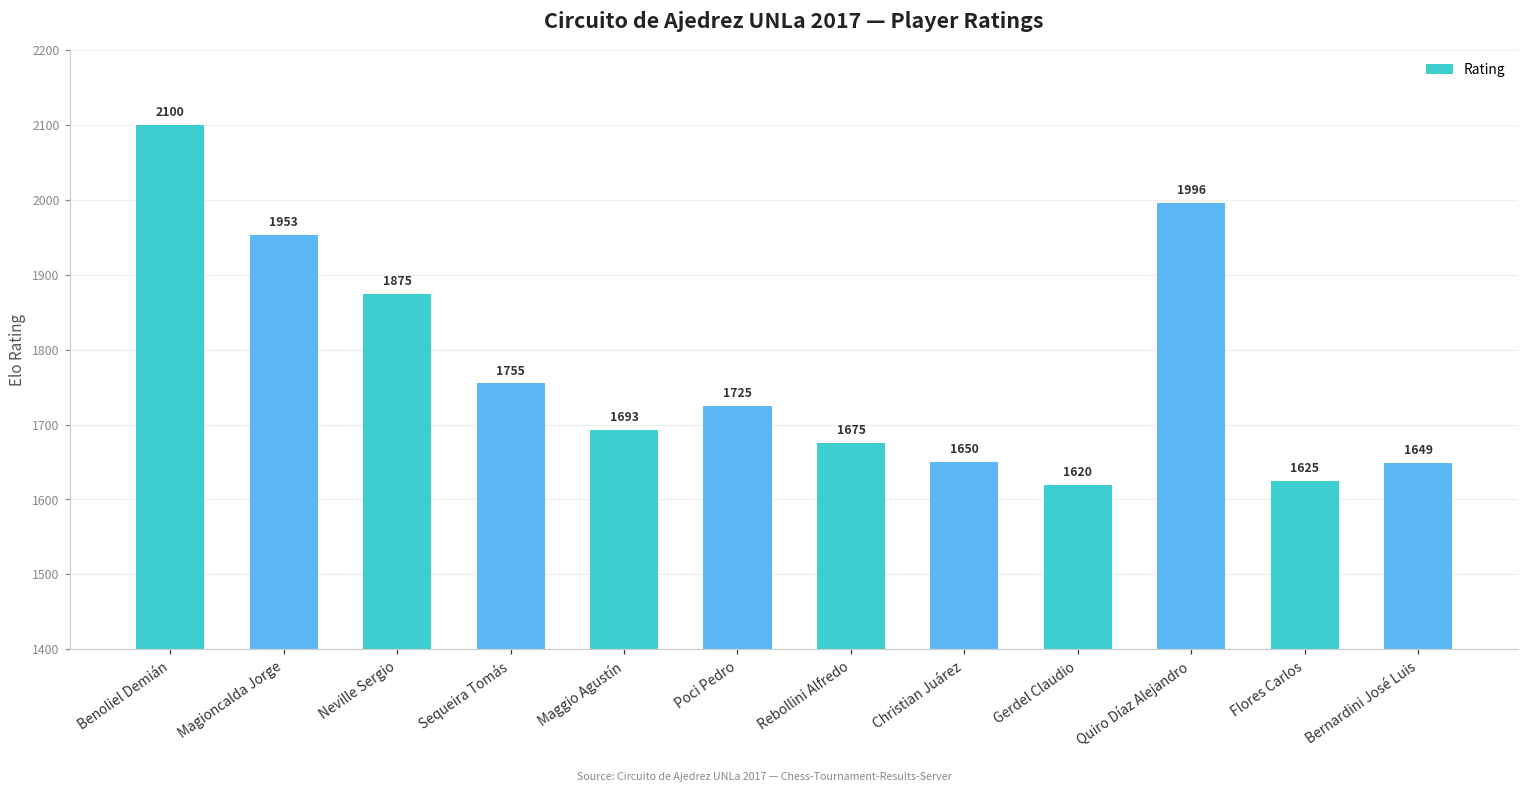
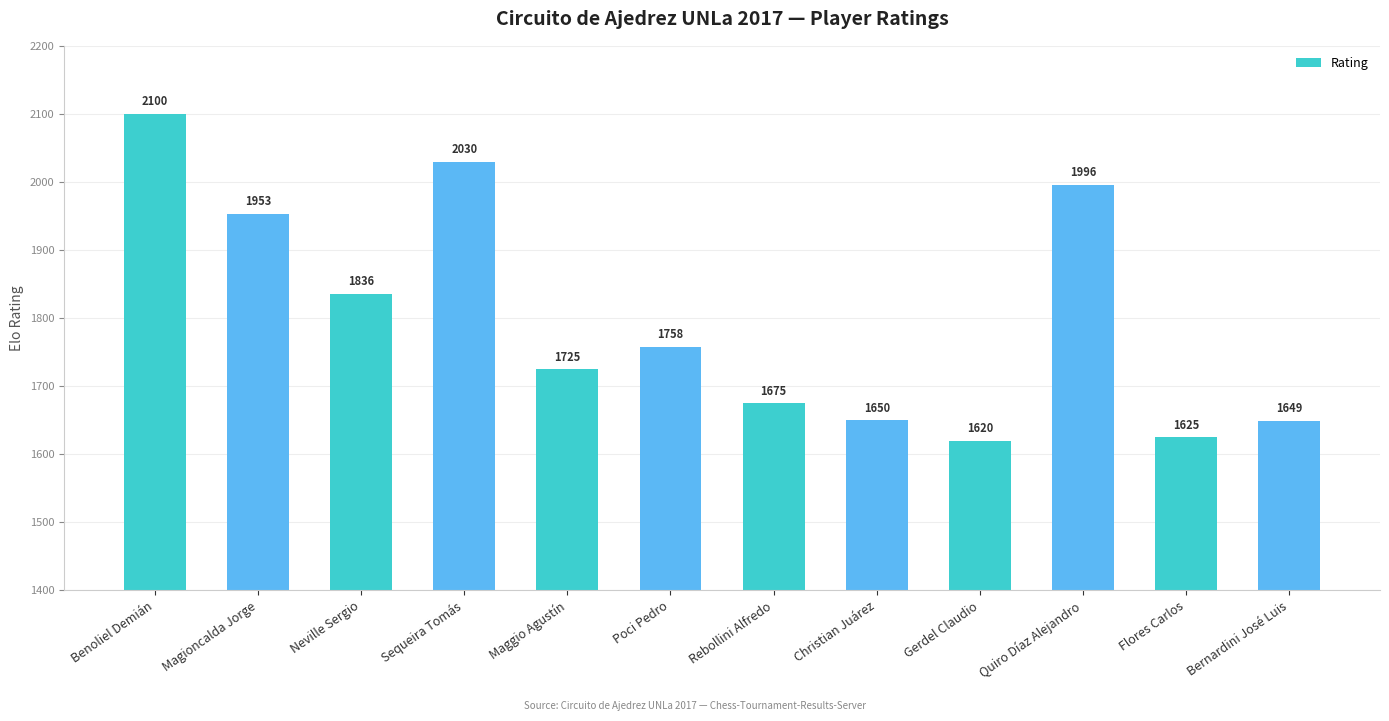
Neville Sergio: 1875 -> 1836
Sequeira Tomás: 1755 -> 2030
Maggio Agustín: 1693 -> 1725
Poci Pedro: 1725 -> 1758
